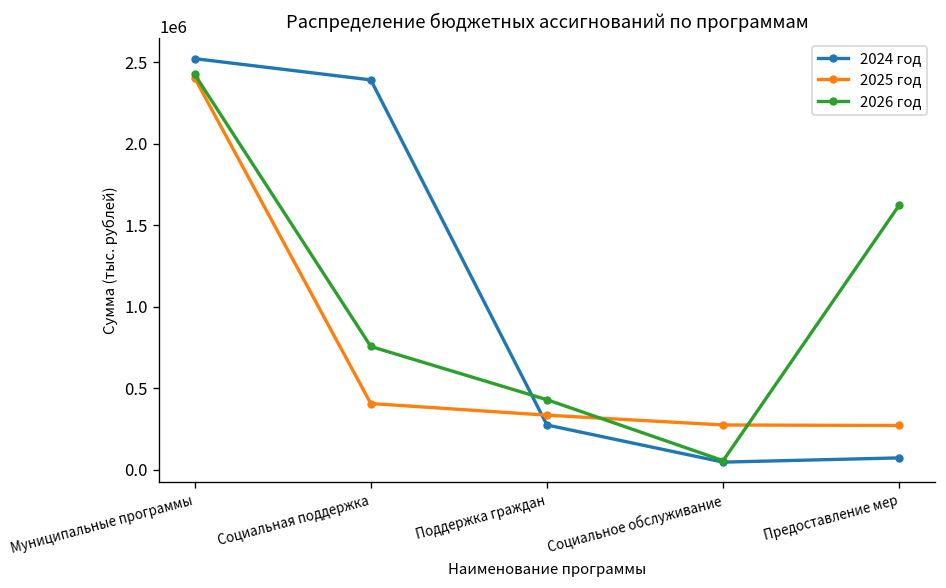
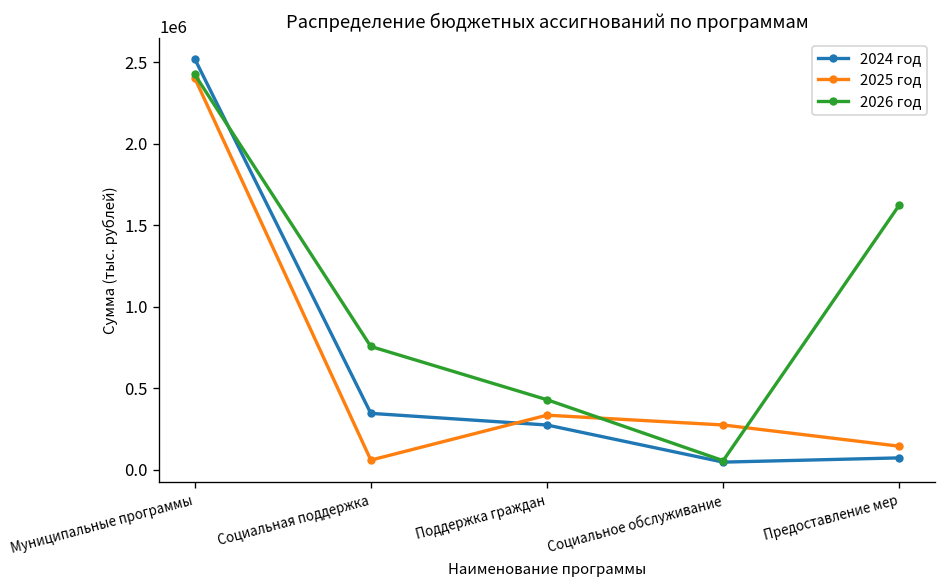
2024 год, Социальная поддержка: 2390000 -> 350000
2025 год, Социальная поддержка: 410000 -> 60000
2025 год, Предоставление мер: 270000 -> 150000
